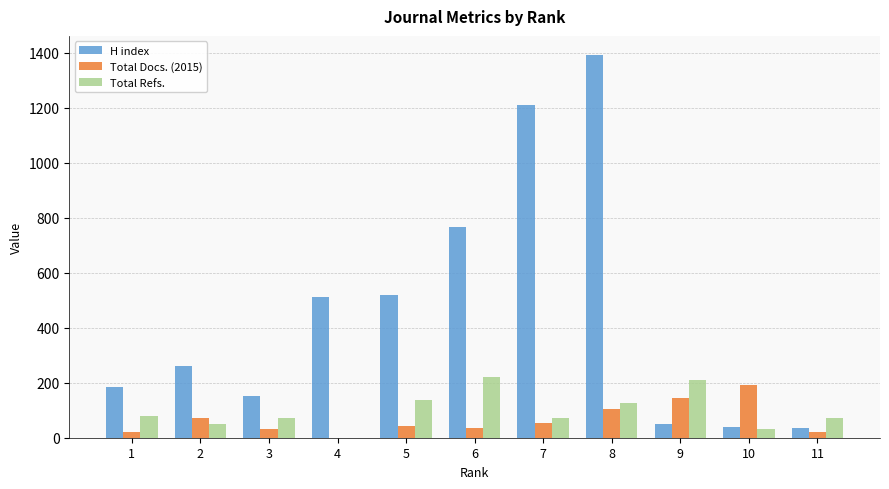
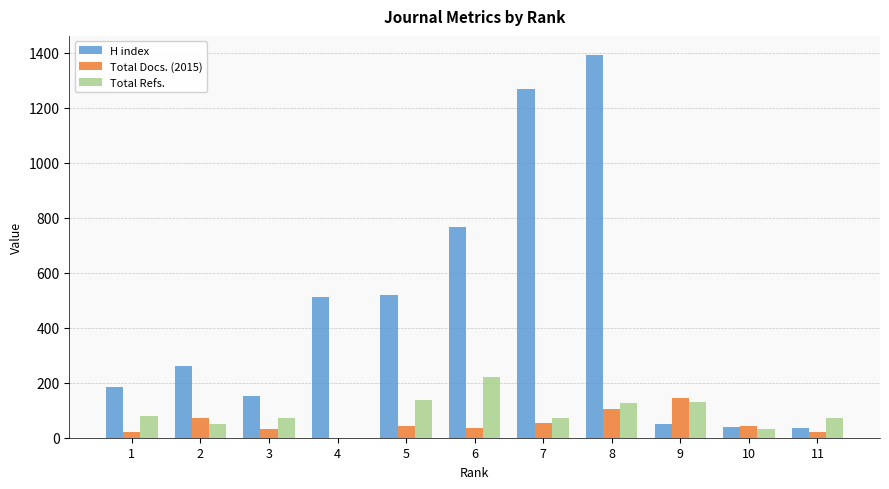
H index, 7: 1210 -> 1270
Total Refs., 9: 210 -> 130
Total Docs. (2015), 10: 190 -> 40
